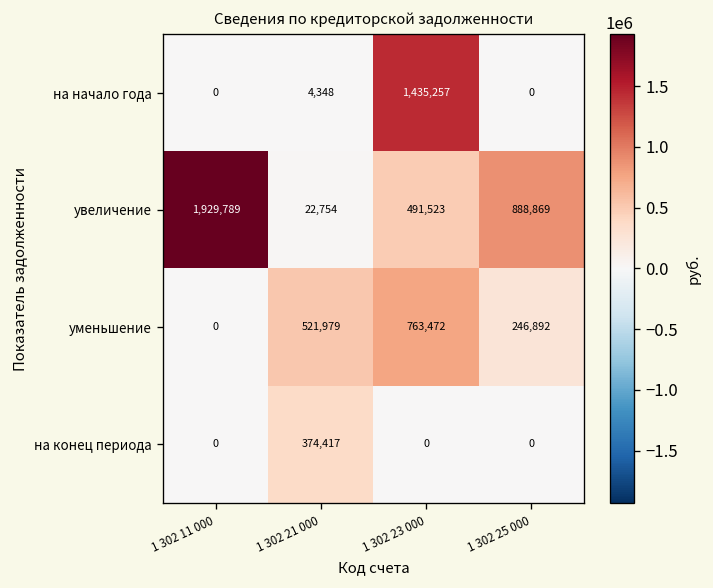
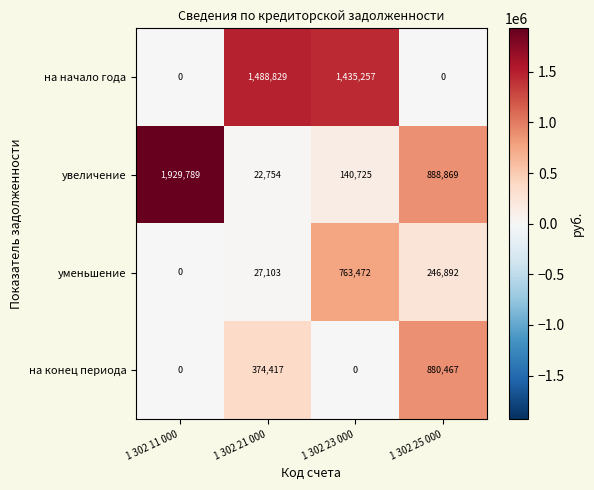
на начало года, 1 302 21 000: 4,348 -> 1,488,829
увеличение, 1 302 23 000: 491,523 -> 140,725
уменьшение, 1 302 21 000: 521,979 -> 27,103
на конец периода, 1 302 25 000: 0 -> 880,467
